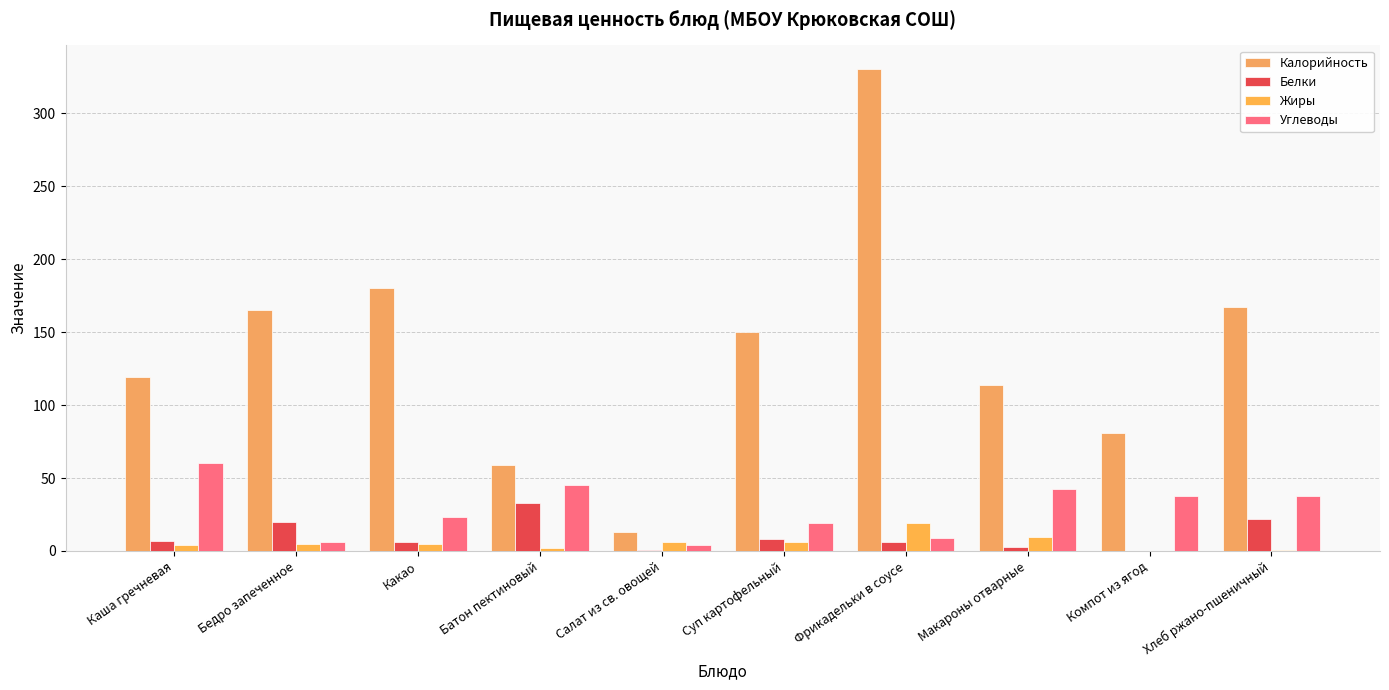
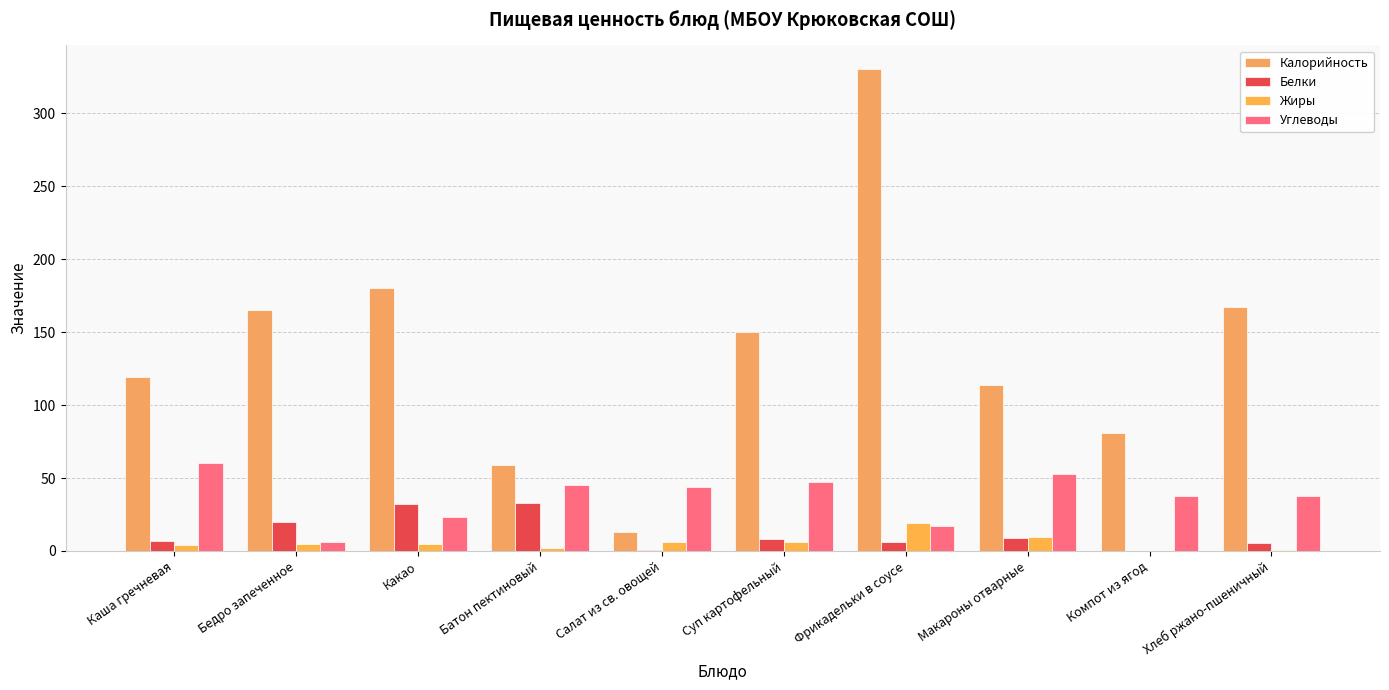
Белки, Какао: 6 -> 32
Углеводы, Салат из св. овощей: 4 -> 44
Углеводы, Суп картофельный: 19 -> 47
Углеводы, Фрикадельки в соусе: 9 -> 17
Белки, Макароны отварные: 3 -> 9
Углеводы, Макароны отварные: 43 -> 53
Белки, Хлеб ржано-пшеничный: 22 -> 6
